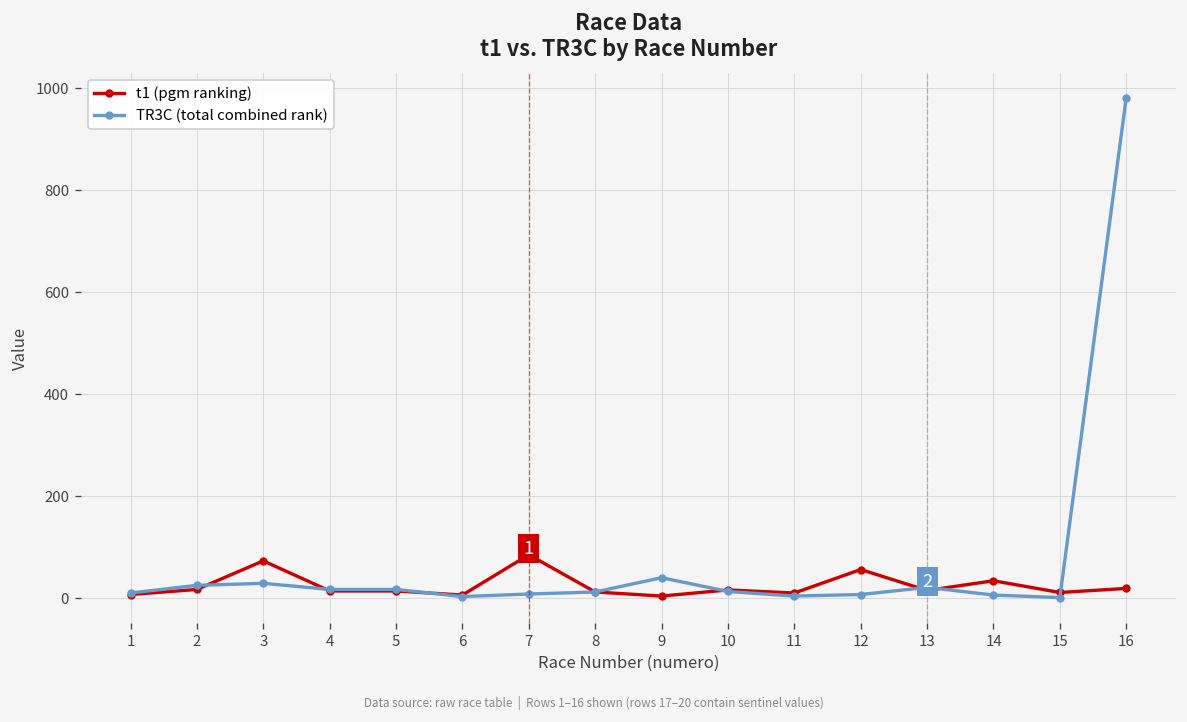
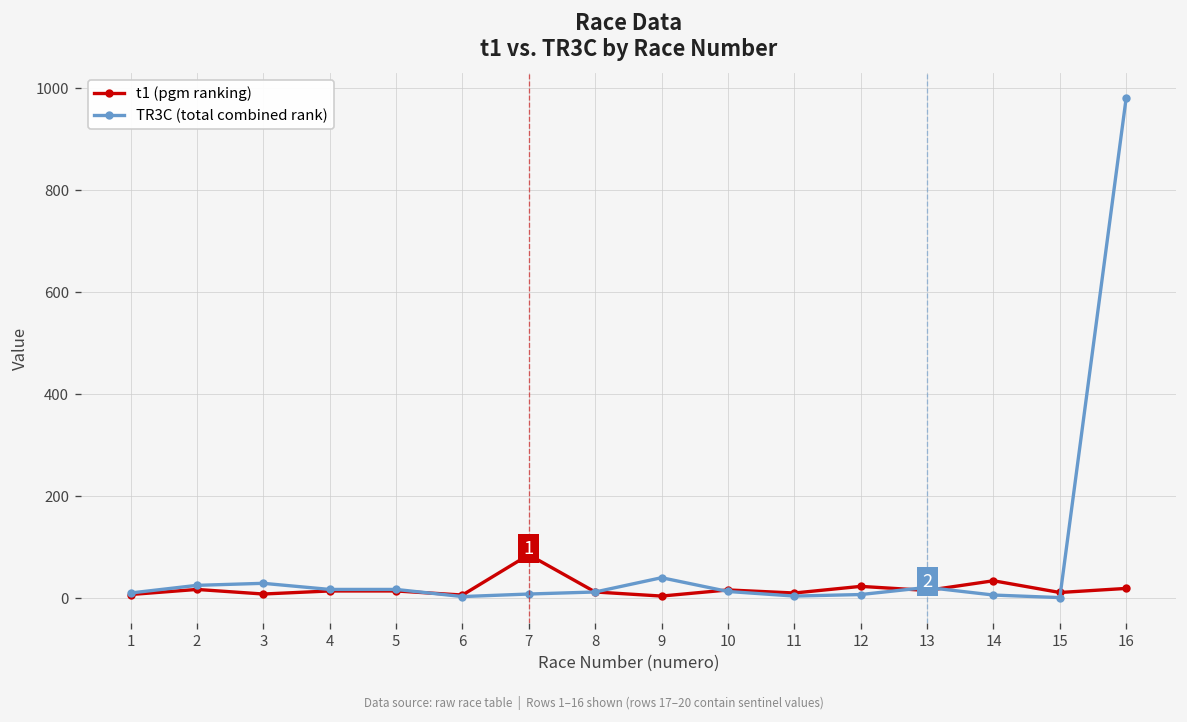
t1 (pgm ranking), 3: 70 -> 10
t1 (pgm ranking), 12: 60 -> 20
